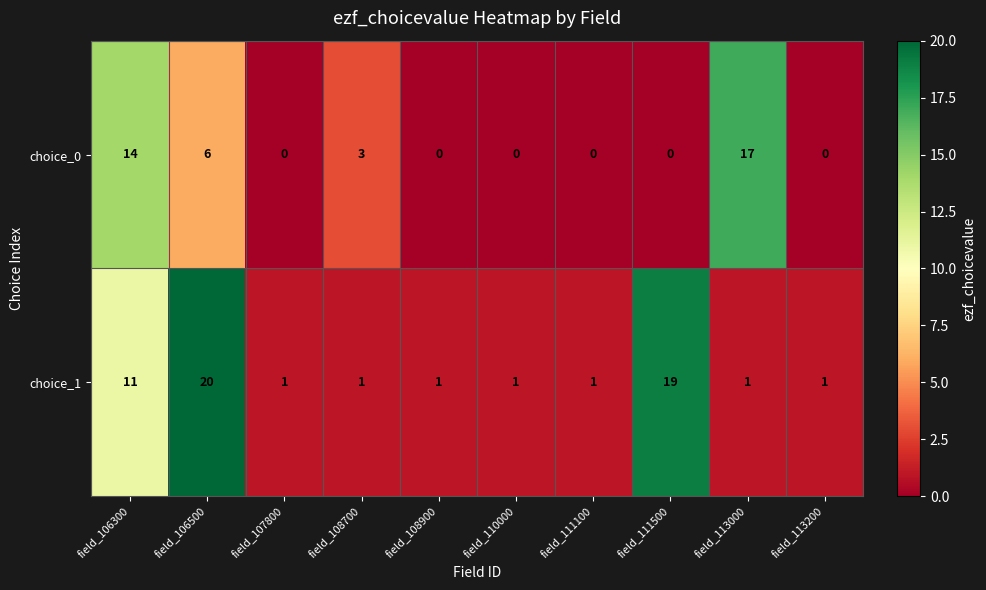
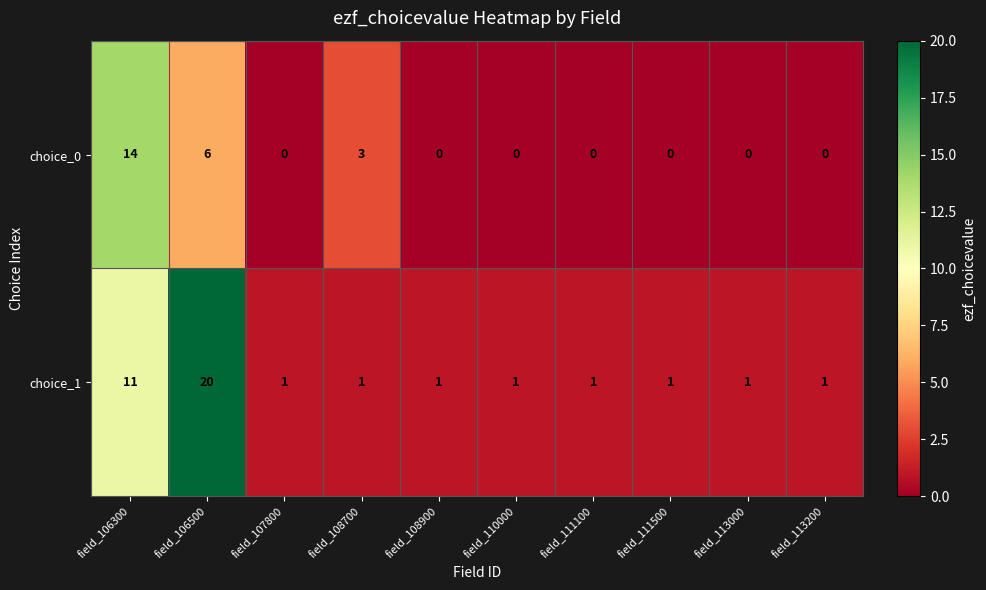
choice_0, field_113000: 17 -> 0
choice_1, field_111500: 19 -> 1
